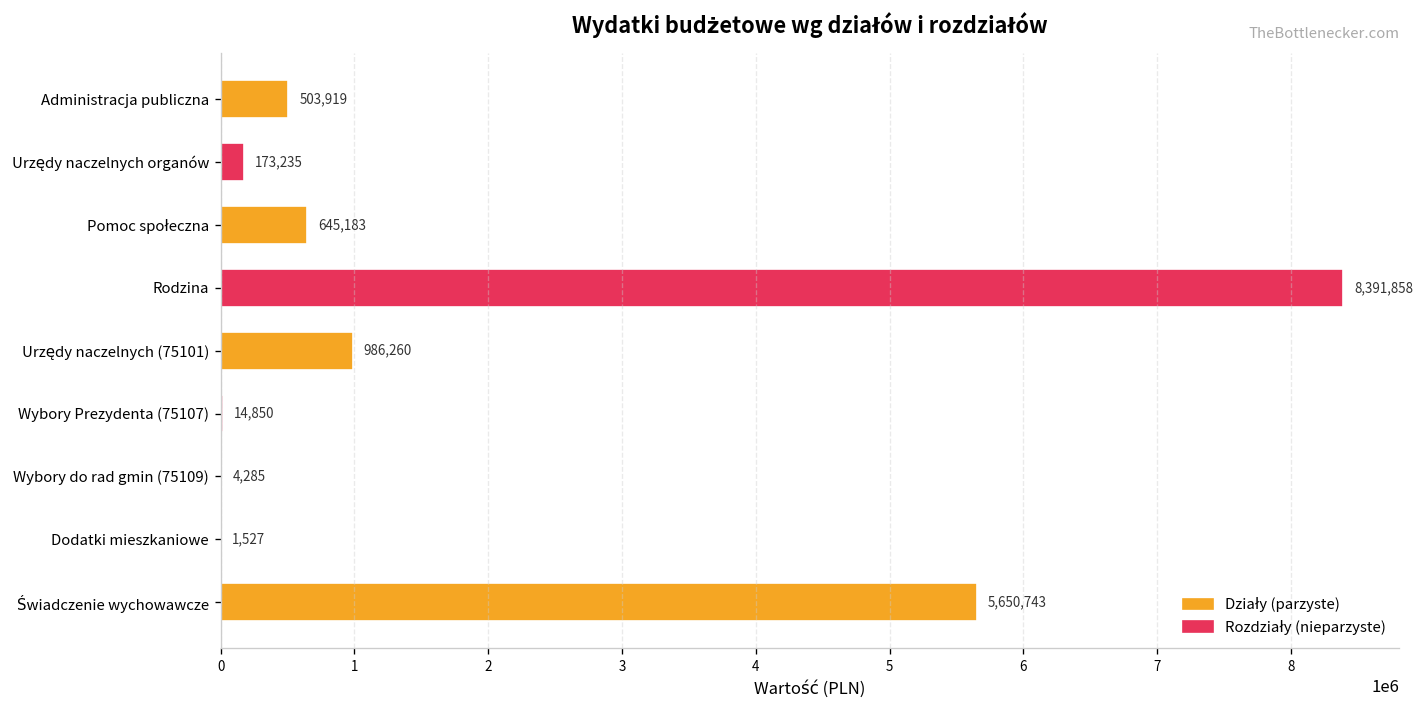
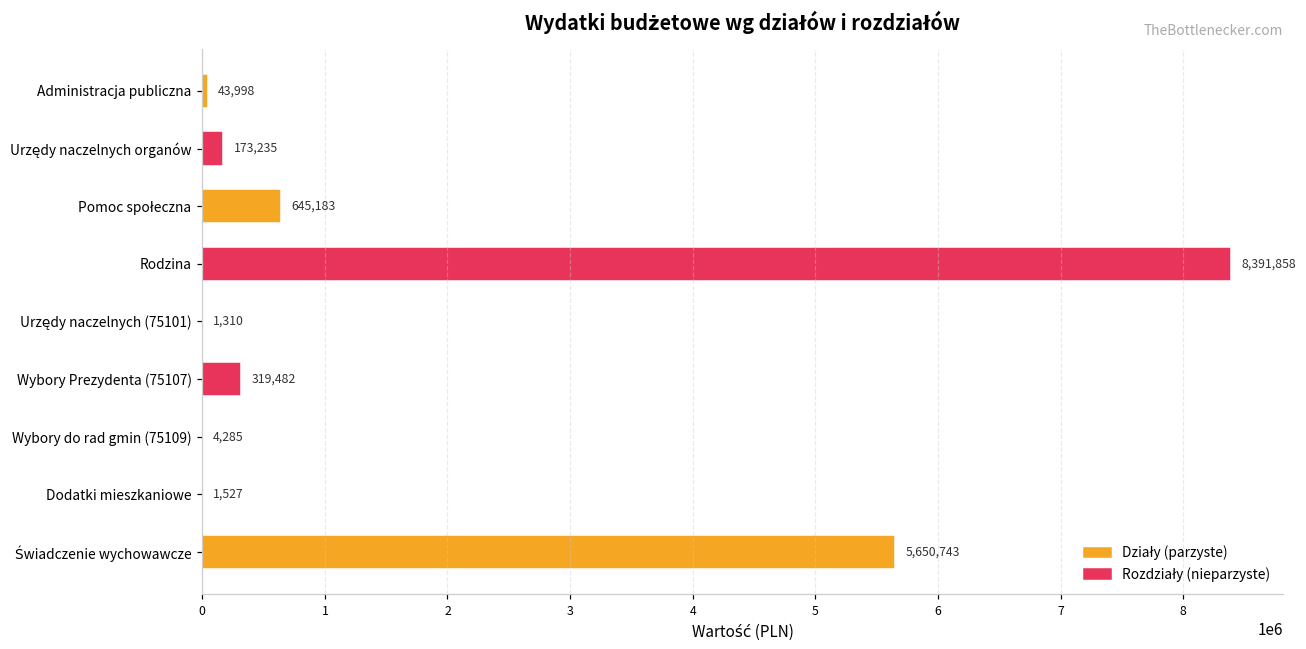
Administracja publiczna: 503,919 -> 43,998
Urzędy naczelnych (75101): 986,260 -> 1,310
Wybory Prezydenta (75107): 14,850 -> 319,482
